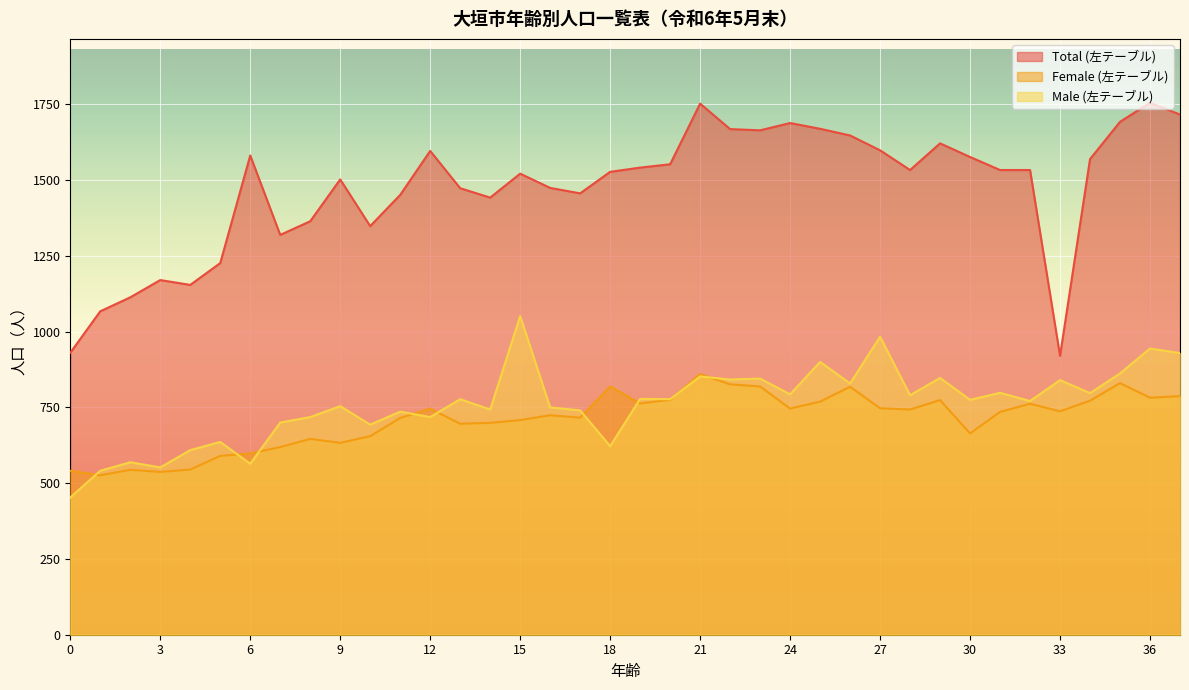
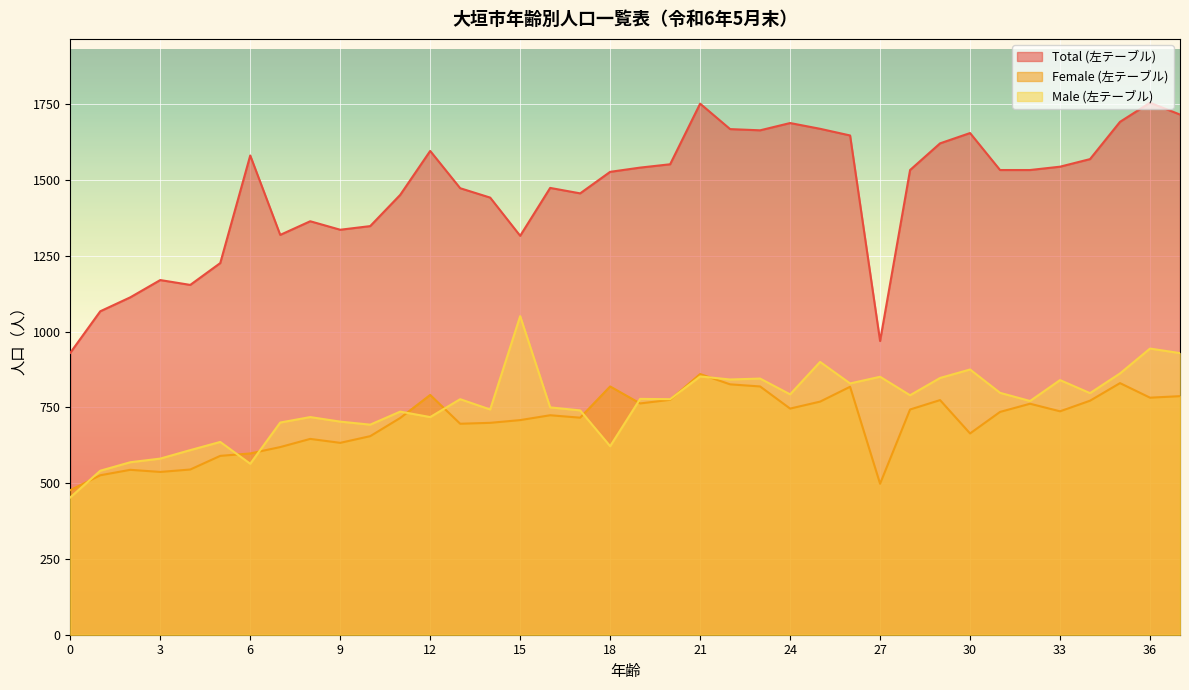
Female (左テーブル), 0: 540 -> 480
Male (左テーブル), 3: 550 -> 580
Total (左テーブル), 9: 1500 -> 1340
Male (左テーブル), 9: 750 -> 700
Female (左テーブル), 12: 750 -> 790
Total (左テーブル), 15: 1520 -> 1320
Total (左テーブル), 27: 1600 -> 970
Female (左テーブル), 27: 750 -> 500
Male (左テーブル), 27: 980 -> 850
Total (左テーブル), 30: 1580 -> 1660
Male (左テーブル), 30: 780 -> 880
Total (左テーブル), 33: 920 -> 1540
